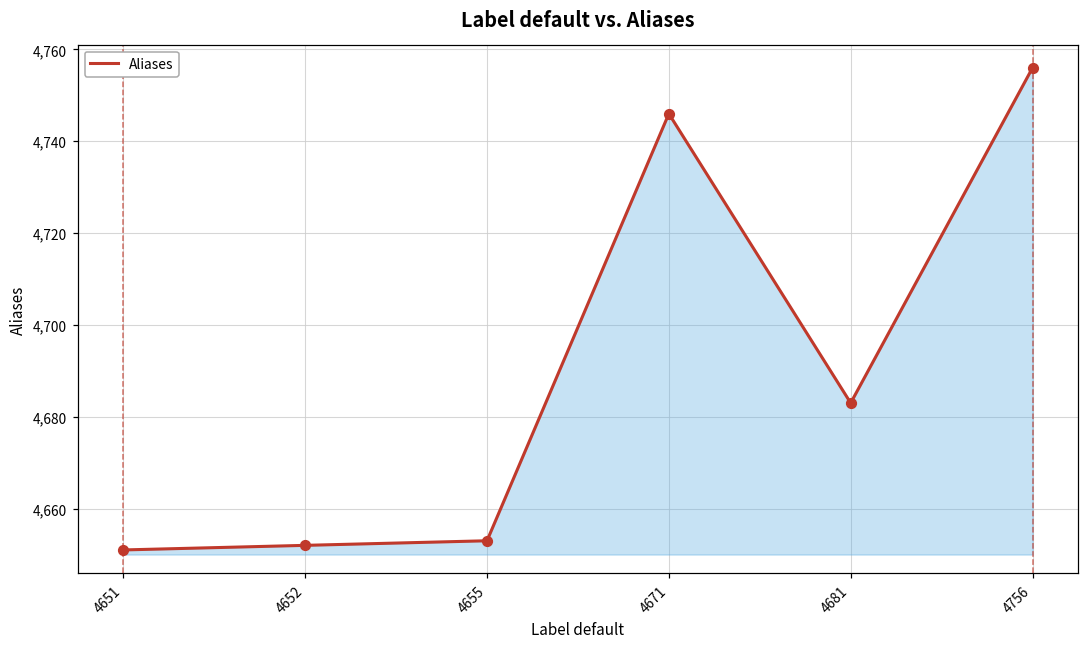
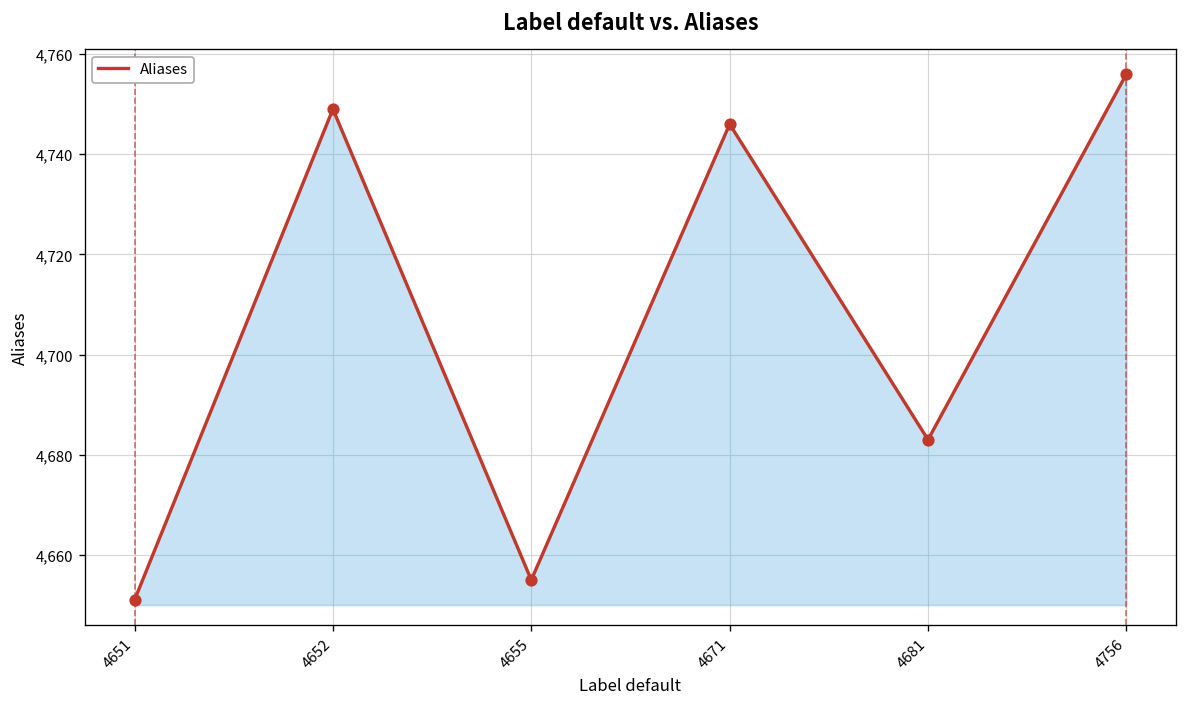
4652: 4,652 -> 4,749
4655: 4,653 -> 4,655
